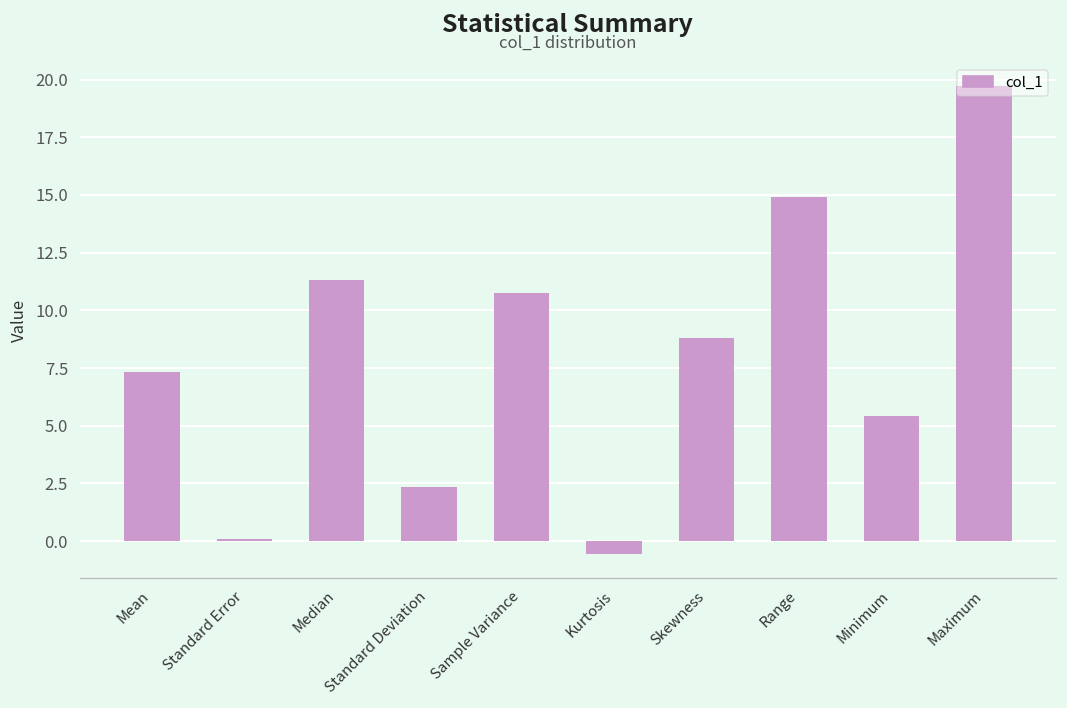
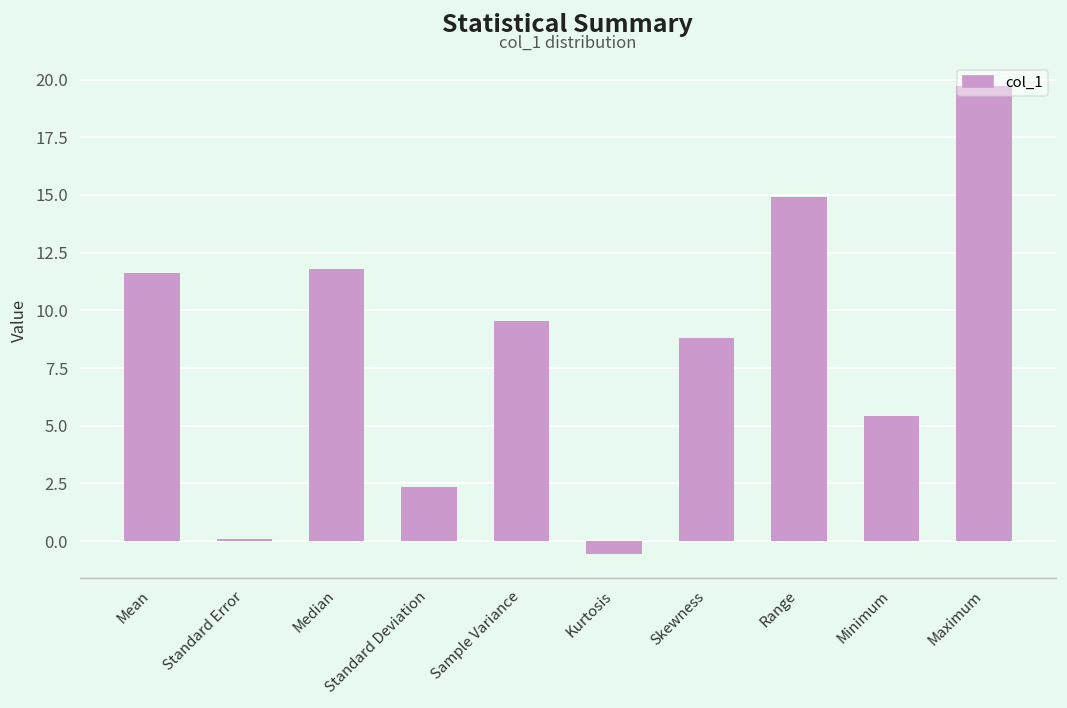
Mean: 7.3 -> 11.6
Median: 11.3 -> 11.8
Sample Variance: 10.8 -> 9.5
